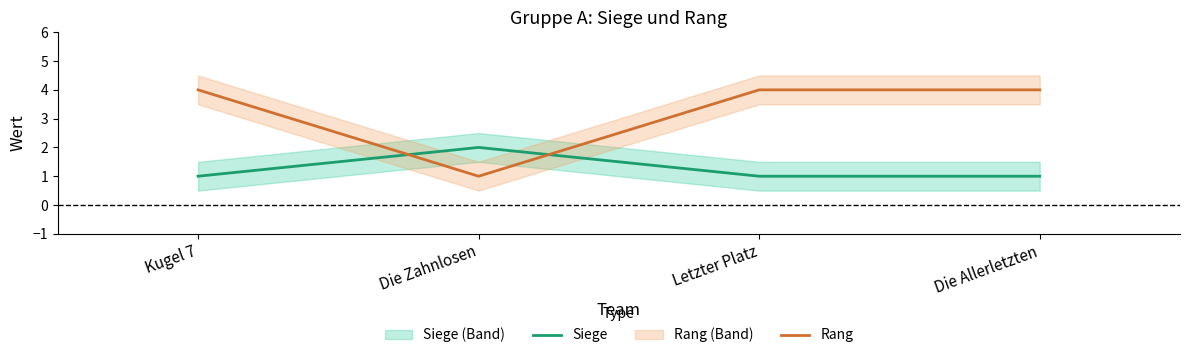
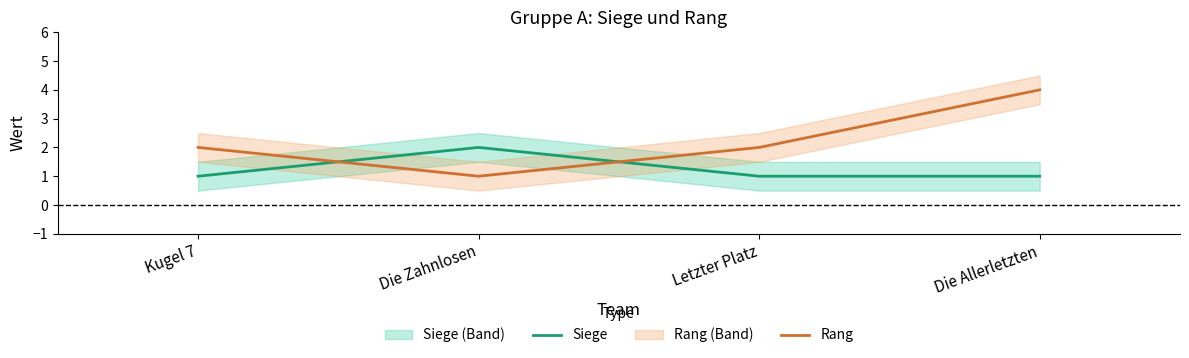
Rang, Kugel 7: 4 -> 2
Rang, Letzter Platz: 4 -> 2
